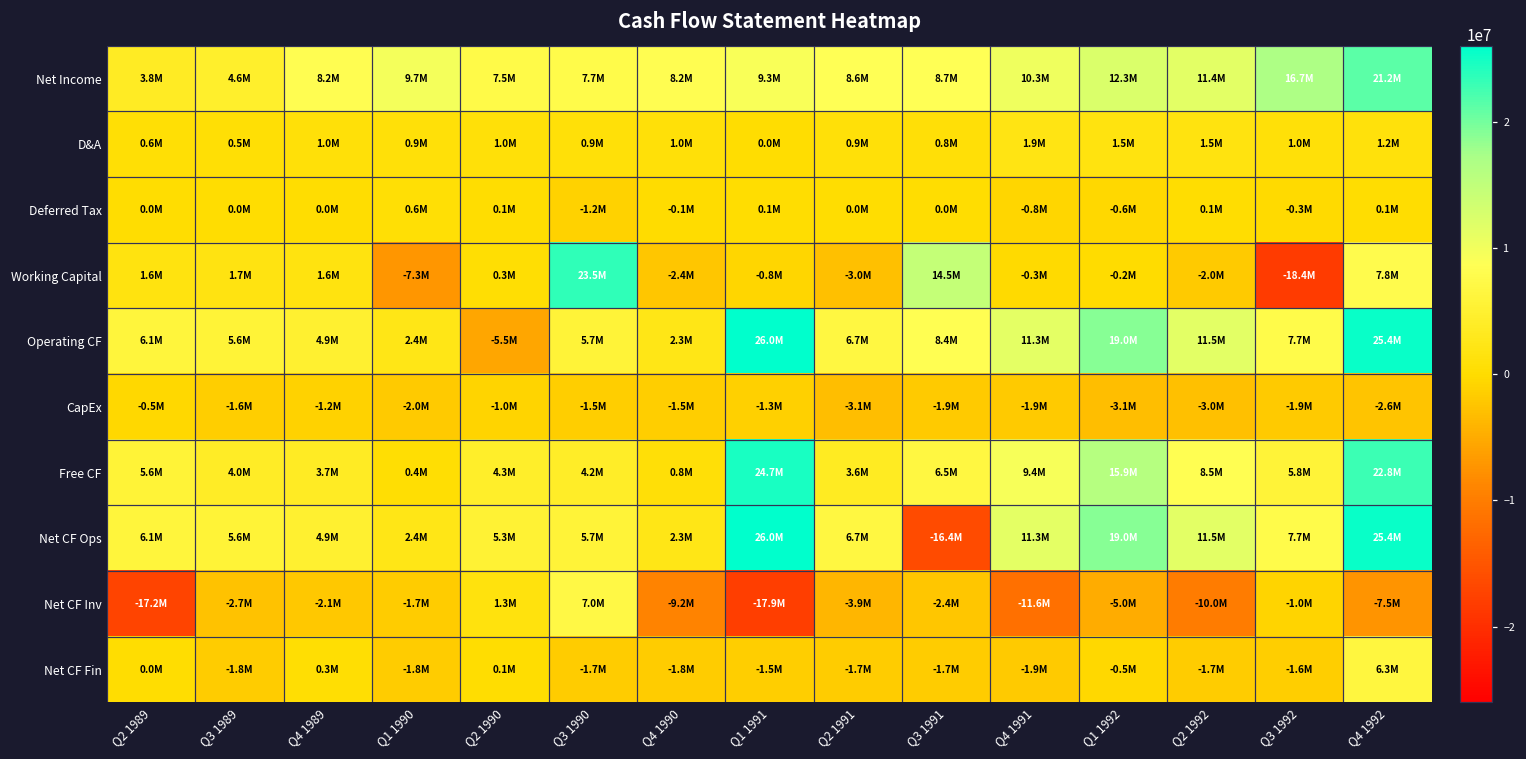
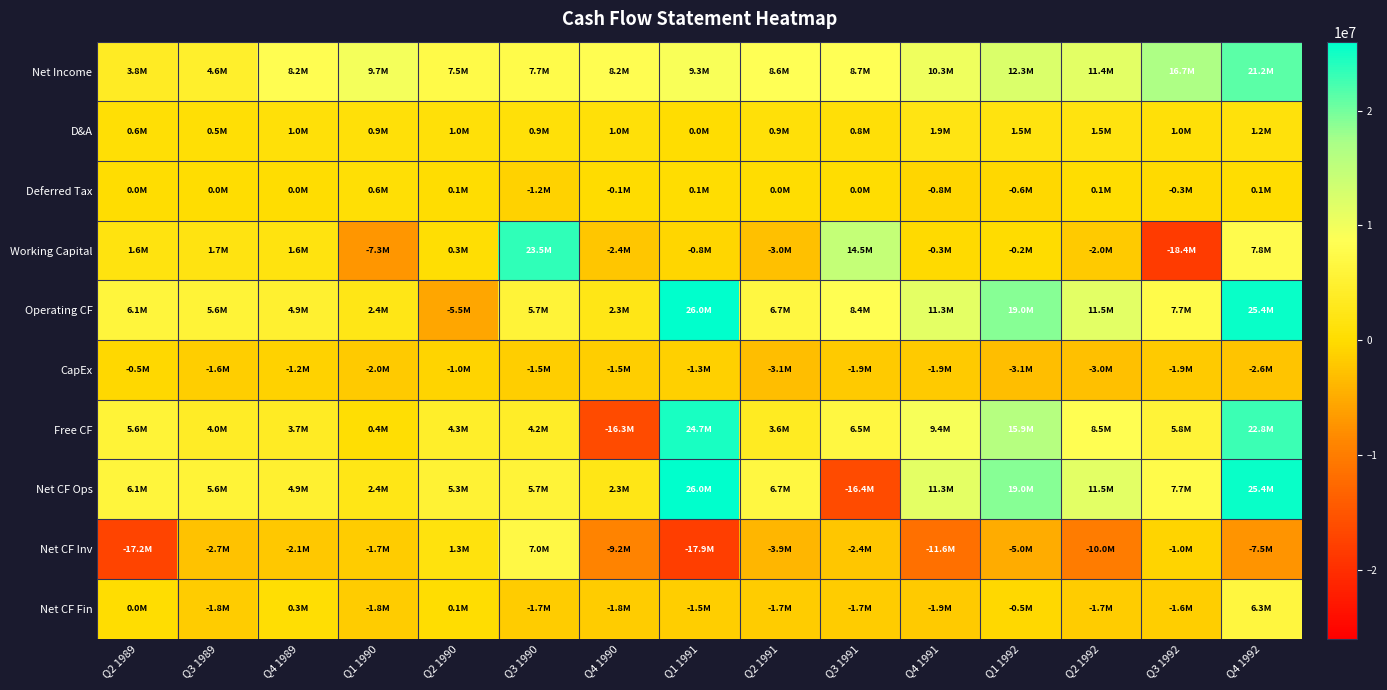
Free CF, Q4 1990: 0.8M -> -16.3M
